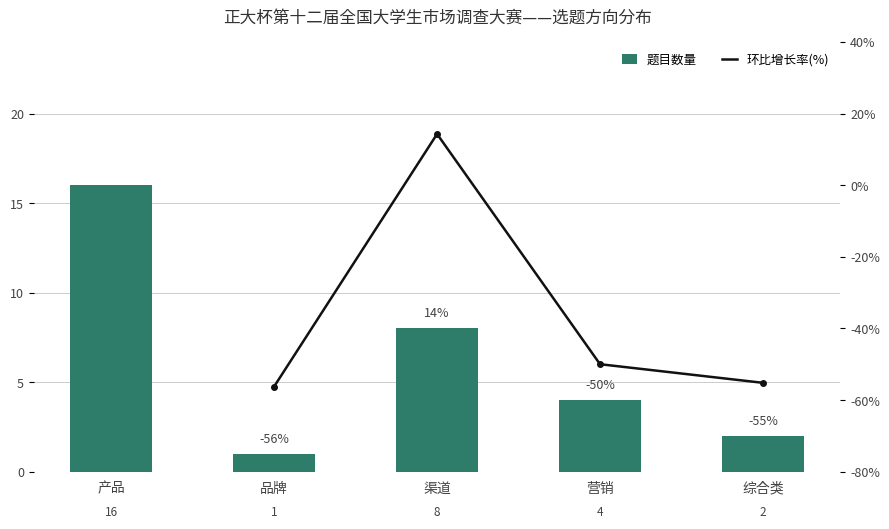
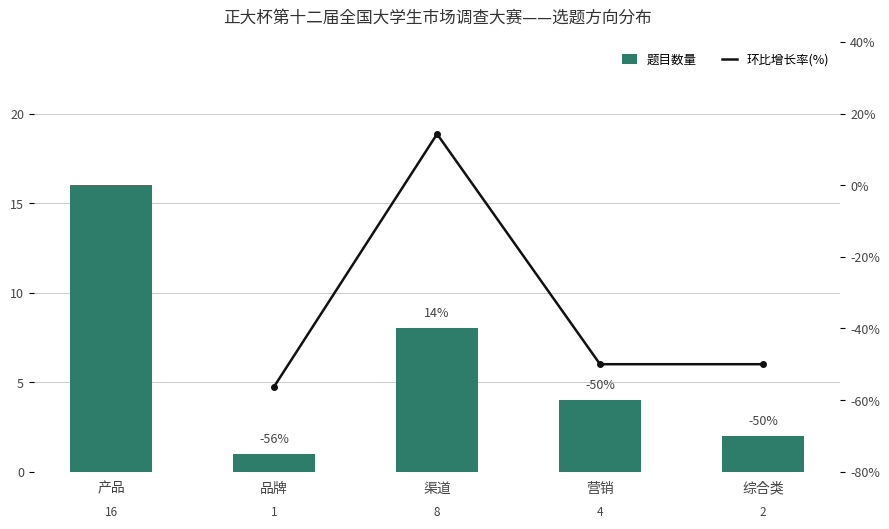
环比增长率(%), 综合类: -55% -> -50%
